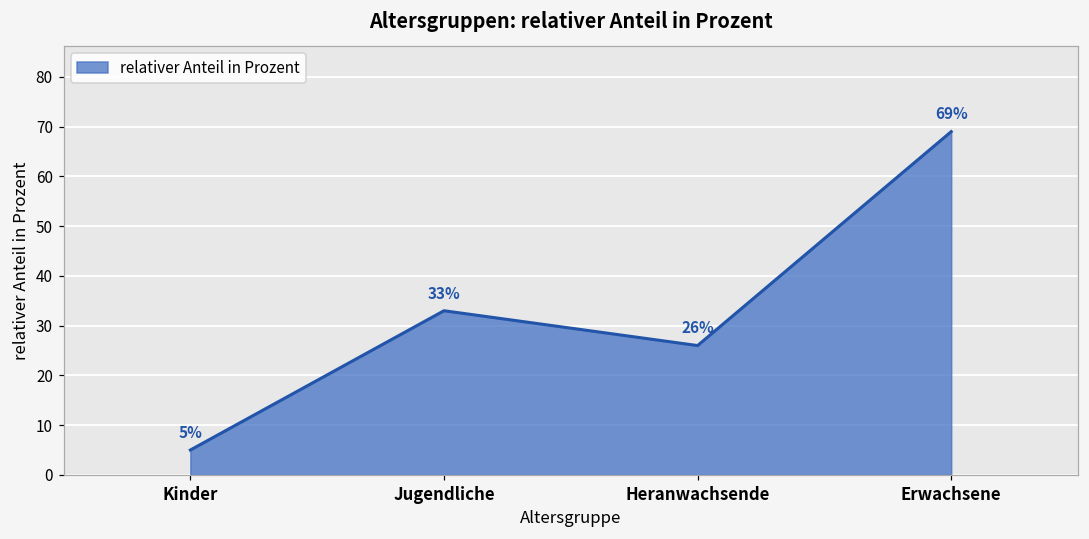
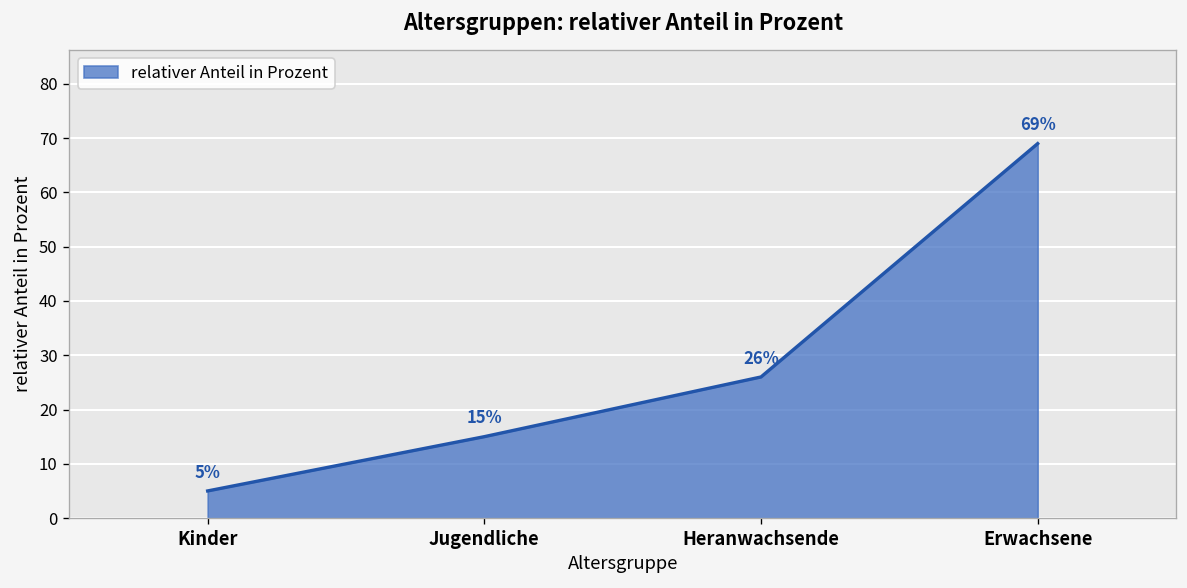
Jugendliche: 33% -> 15%
